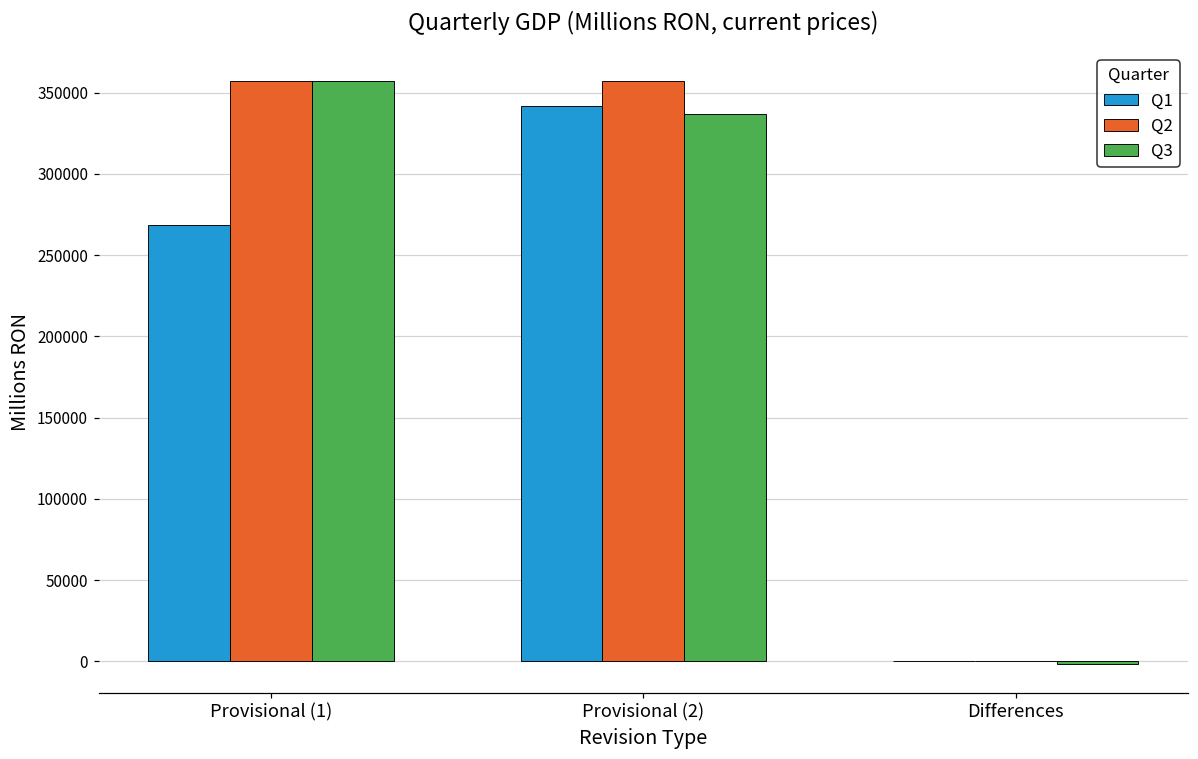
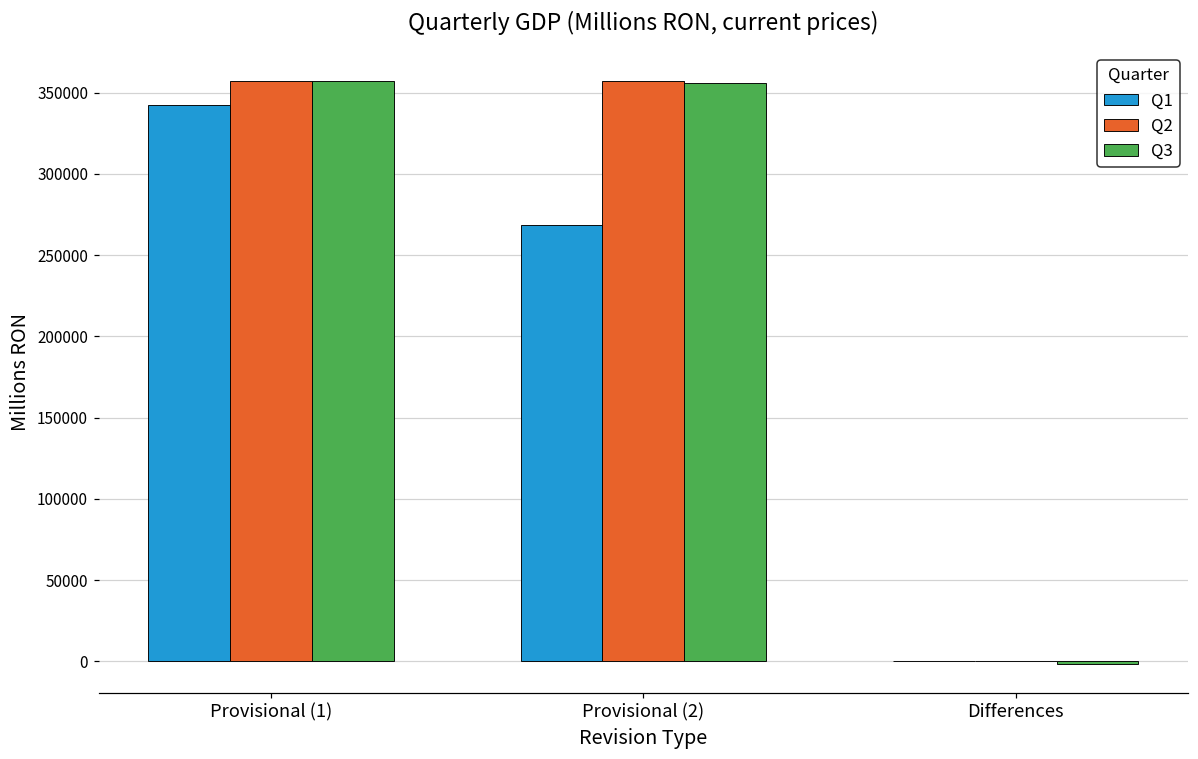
Q1, Provisional (1): 268000 -> 342000
Q1, Provisional (2): 342000 -> 268000
Q3, Provisional (2): 337000 -> 356000
